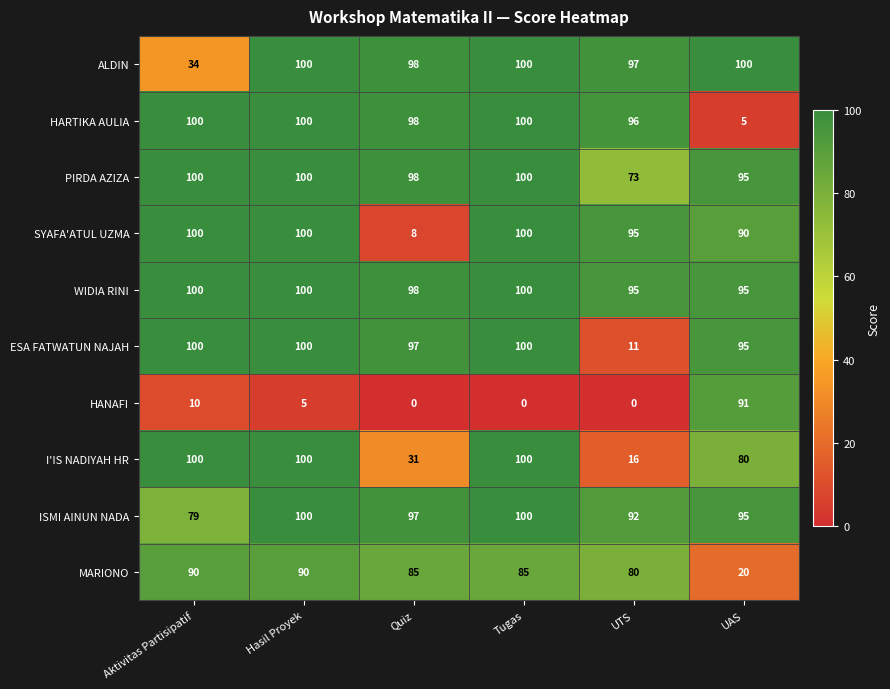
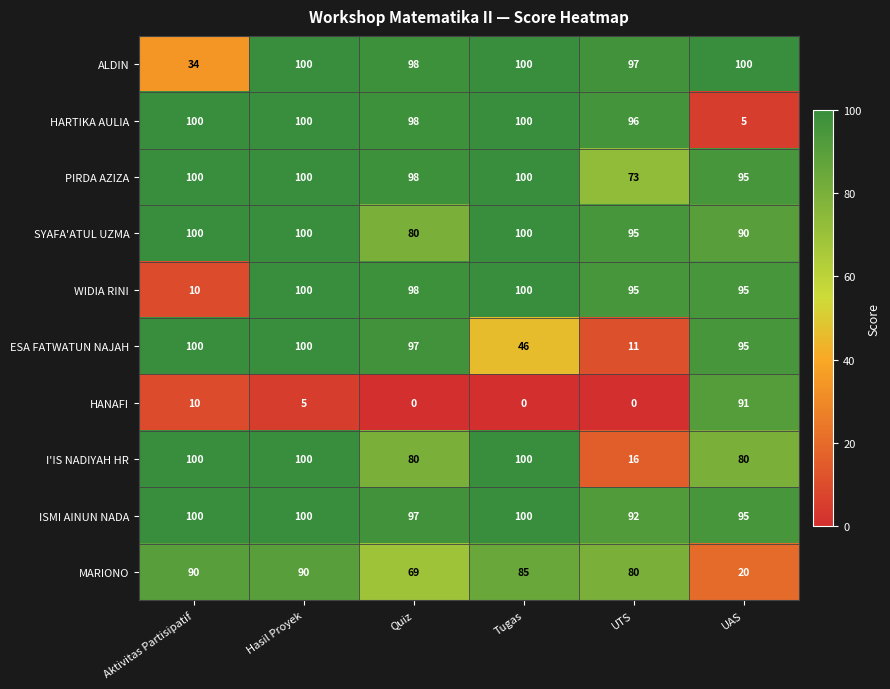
SYAFA'ATUL UZMA, Quiz: 8 -> 80
WIDIA RINI, Aktivitas Partisipatif: 100 -> 10
ESA FATWATUN NAJAH, Tugas: 100 -> 46
I'IS NADIYAH HR, Quiz: 31 -> 80
ISMI AINUN NADA, Aktivitas Partisipatif: 79 -> 100
MARIONO, Quiz: 85 -> 69
